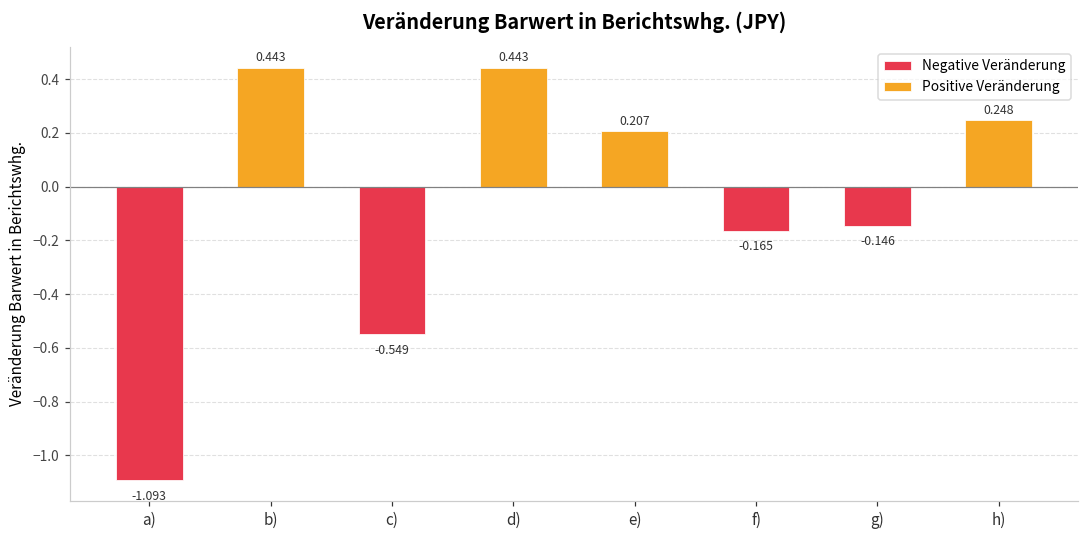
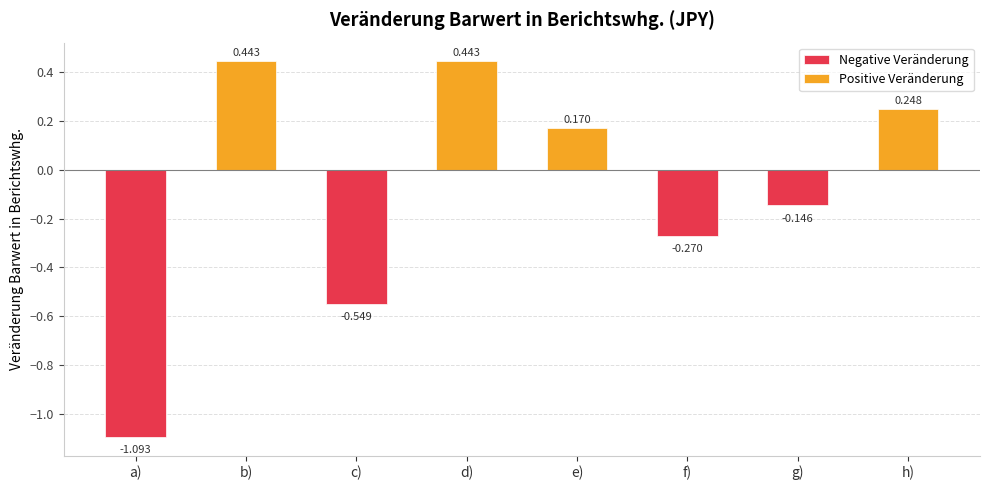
e): 0.207 -> 0.170
f): -0.165 -> -0.270
